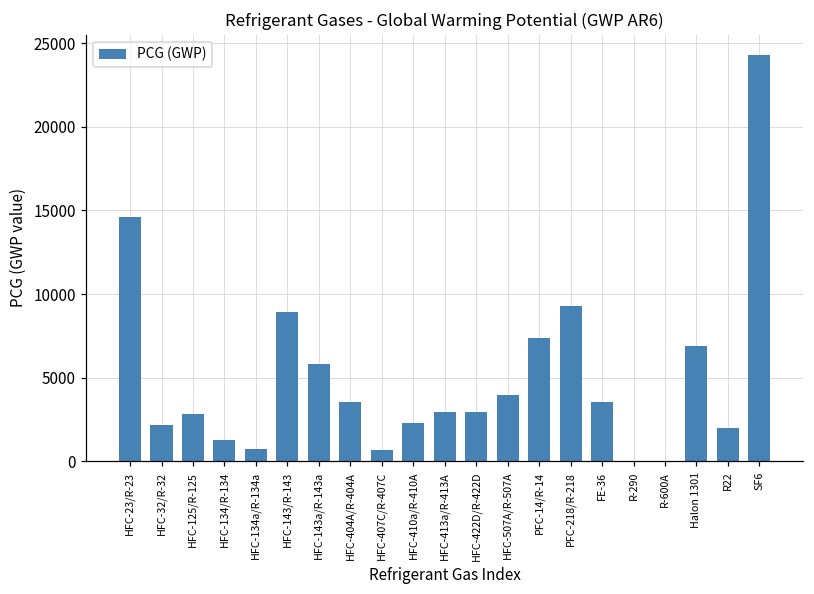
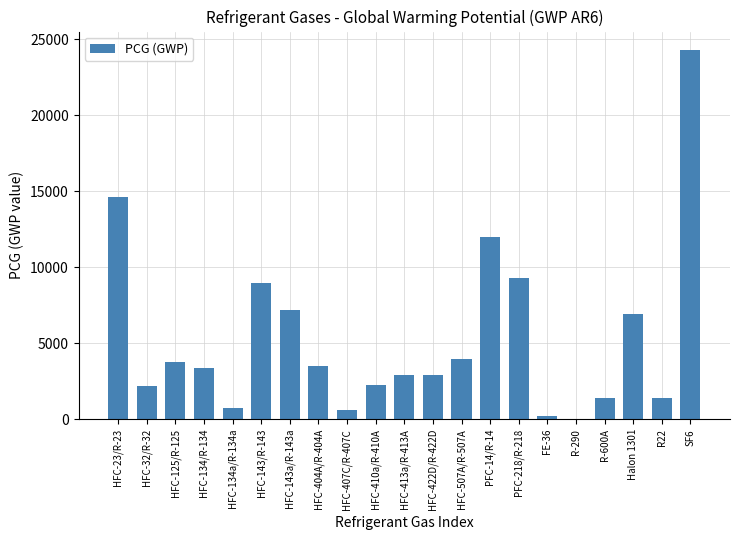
HFC-125/R-125: 2800 -> 3700
HFC-134/R-134: 1300 -> 3400
HFC-143a/R-143a: 5800 -> 7200
PFC-14/R-14: 7400 -> 12000
FE-36: 3500 -> 200
R-600A: 0 -> 1400
R22: 2000 -> 1400
